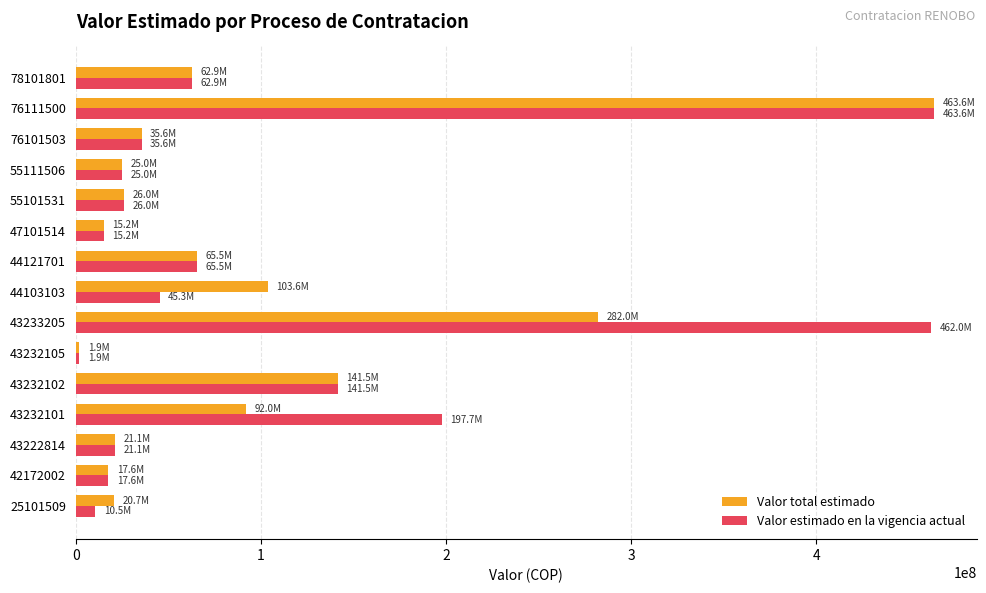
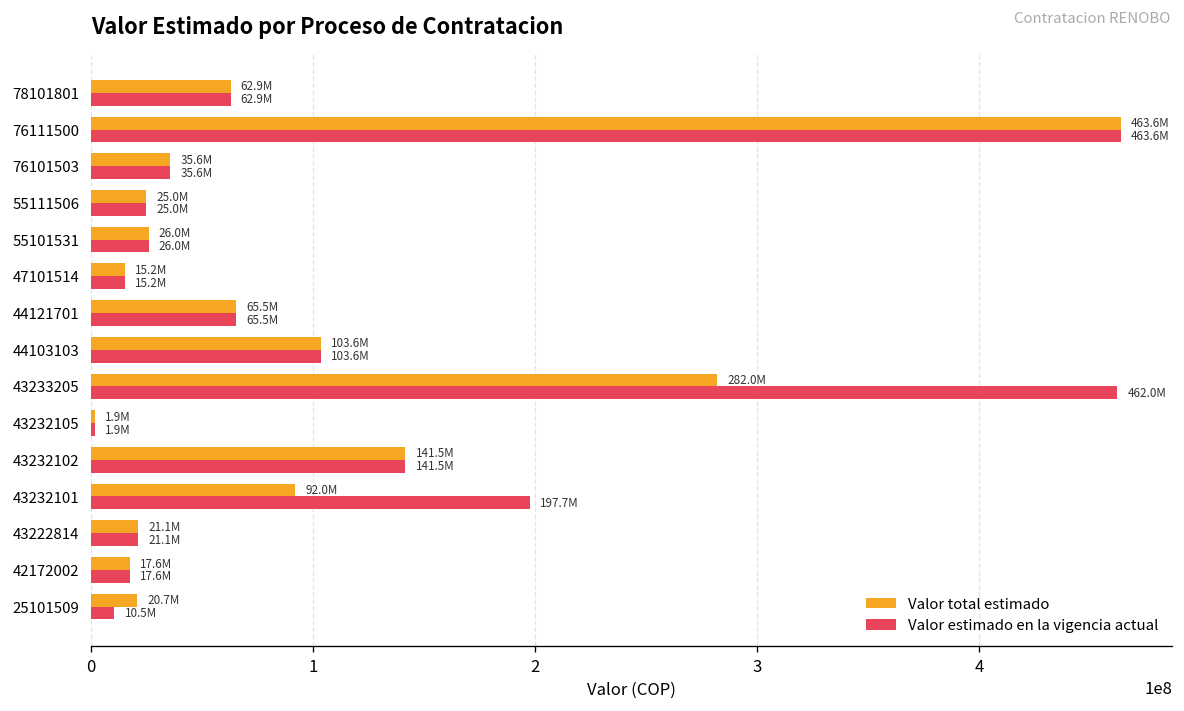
Valor estimado en la vigencia actual, 44103103: 45.3M -> 103.6M
